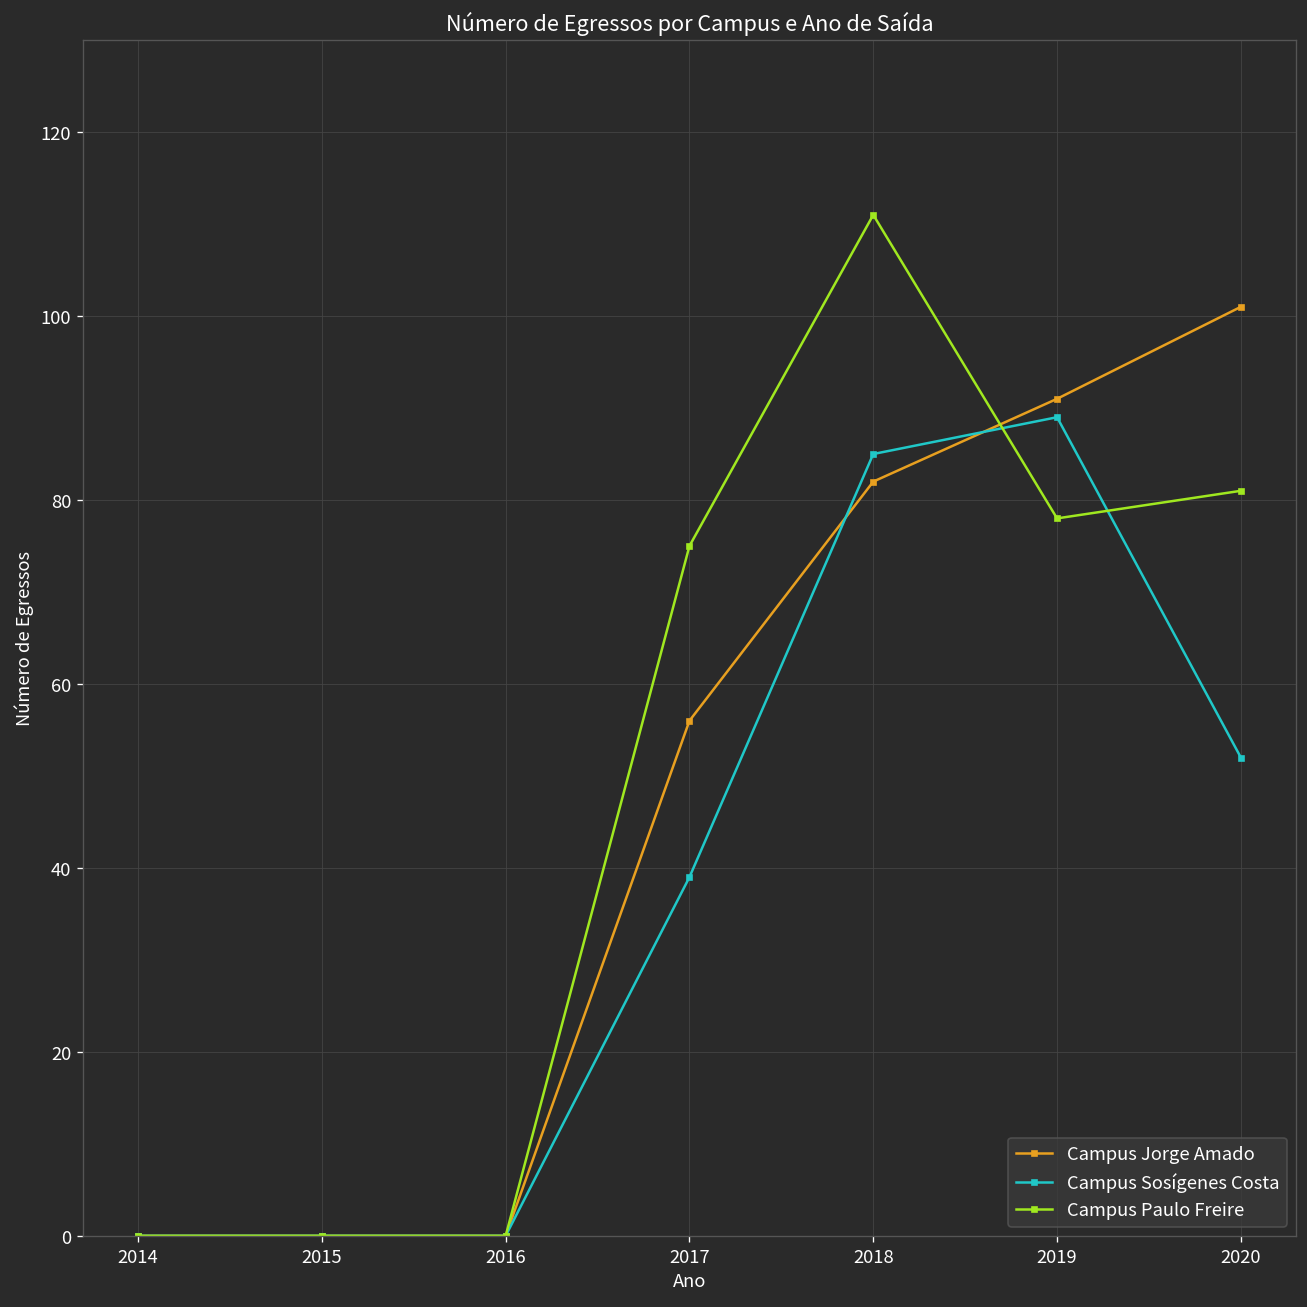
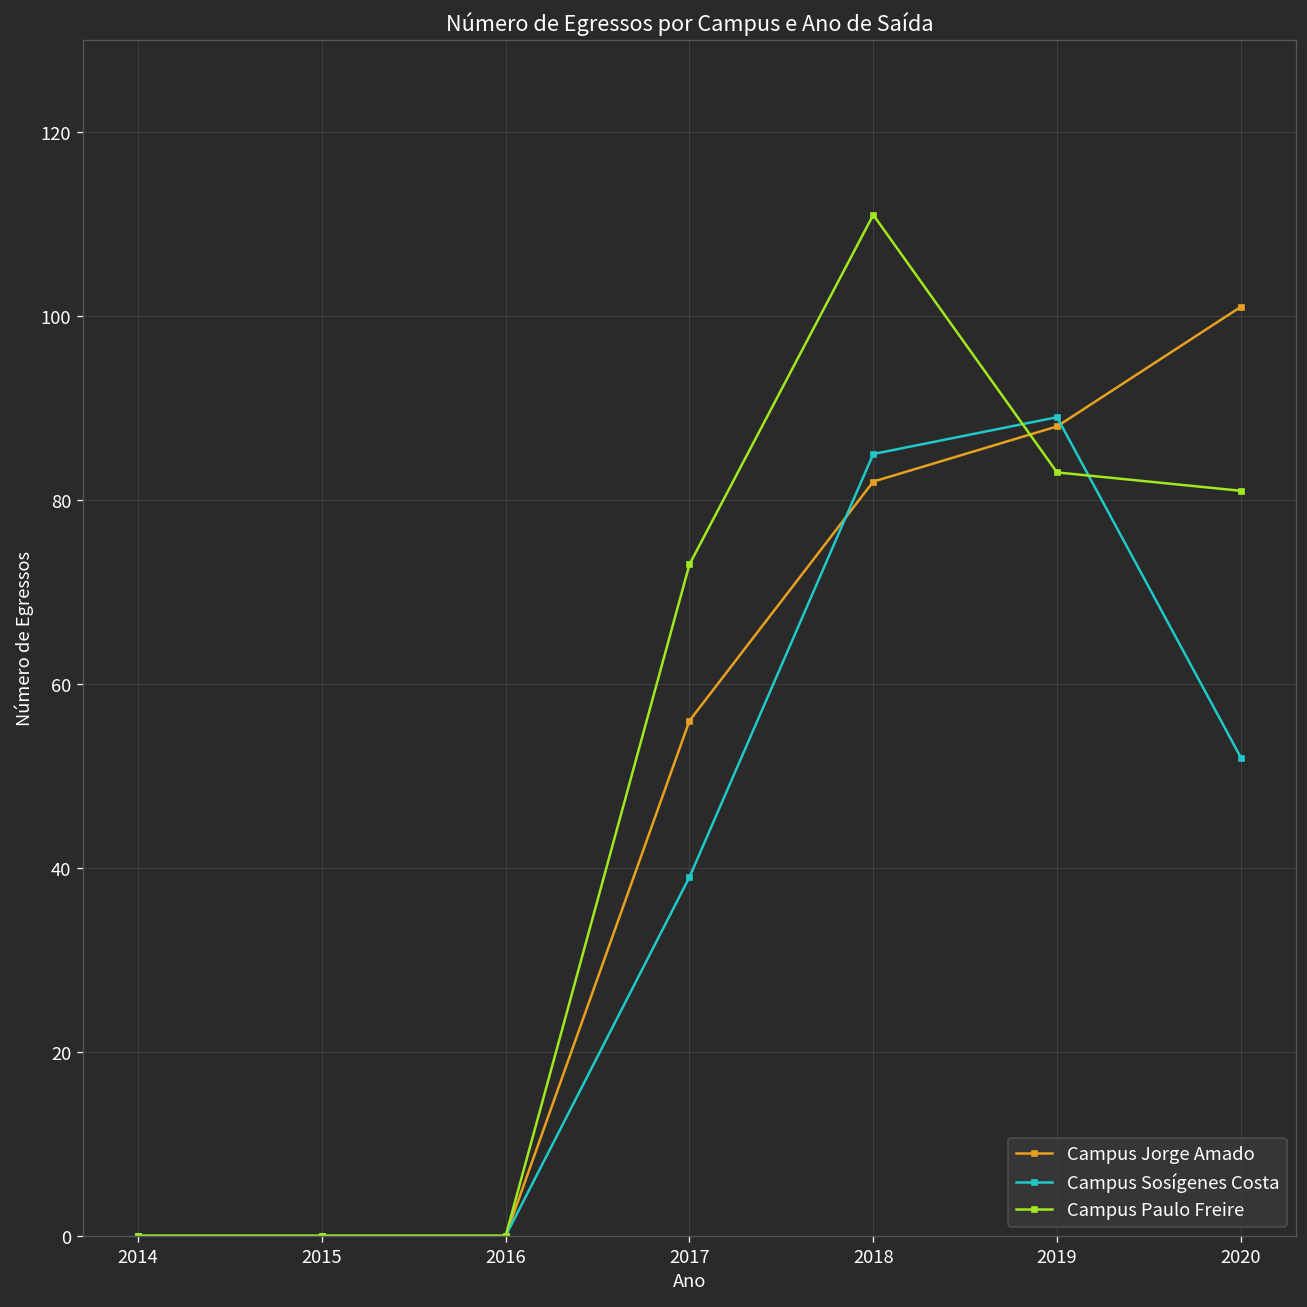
Campus Paulo Freire, 2017: 75 -> 73
Campus Jorge Amado, 2019: 91 -> 88
Campus Paulo Freire, 2019: 78 -> 83
